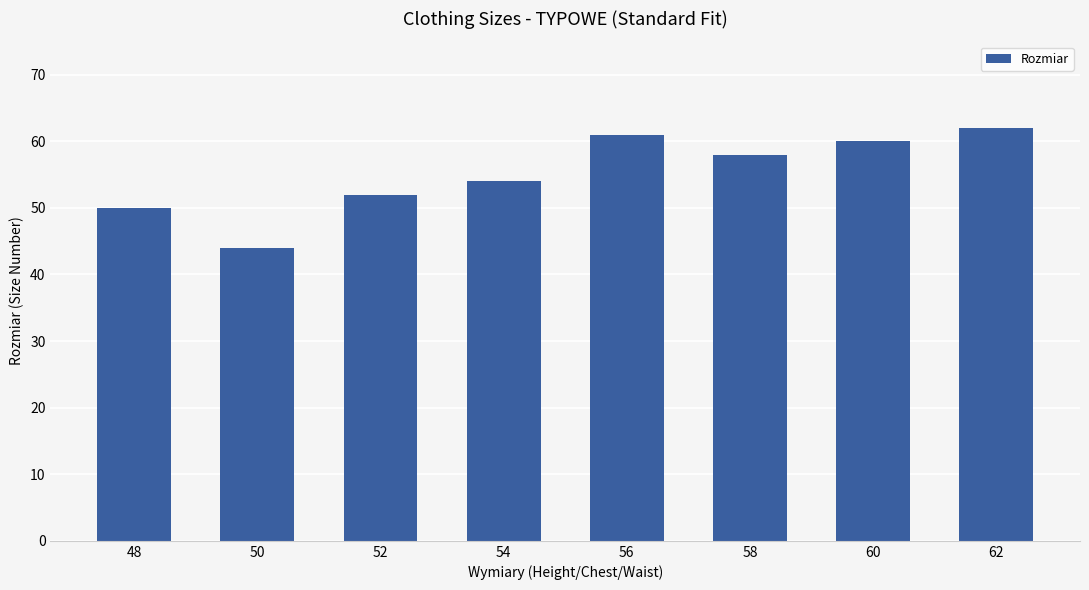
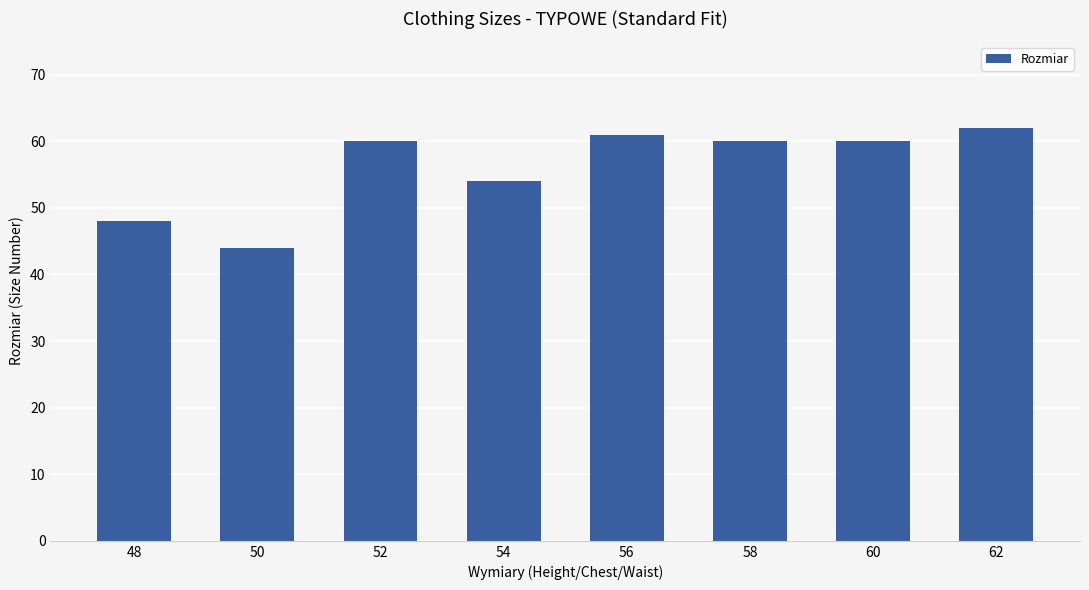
48: 50 -> 48
52: 52 -> 60
58: 58 -> 60
